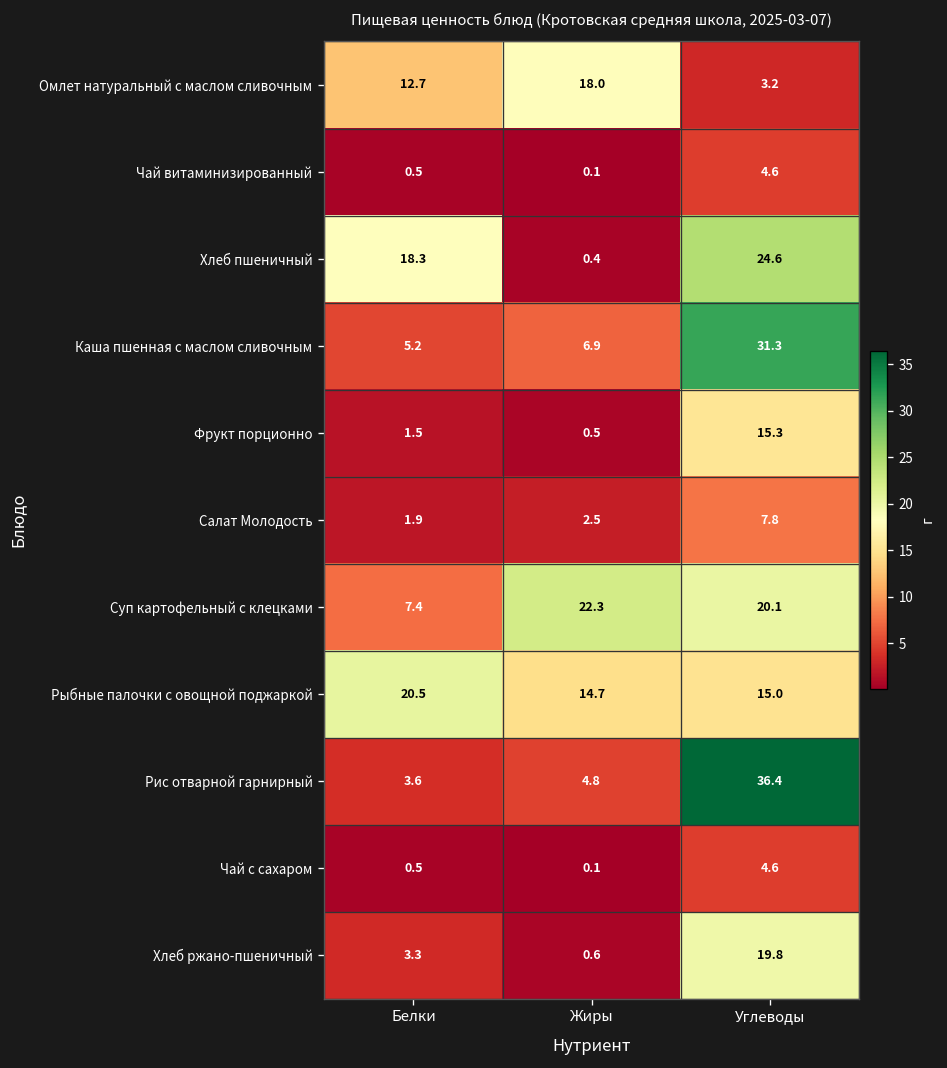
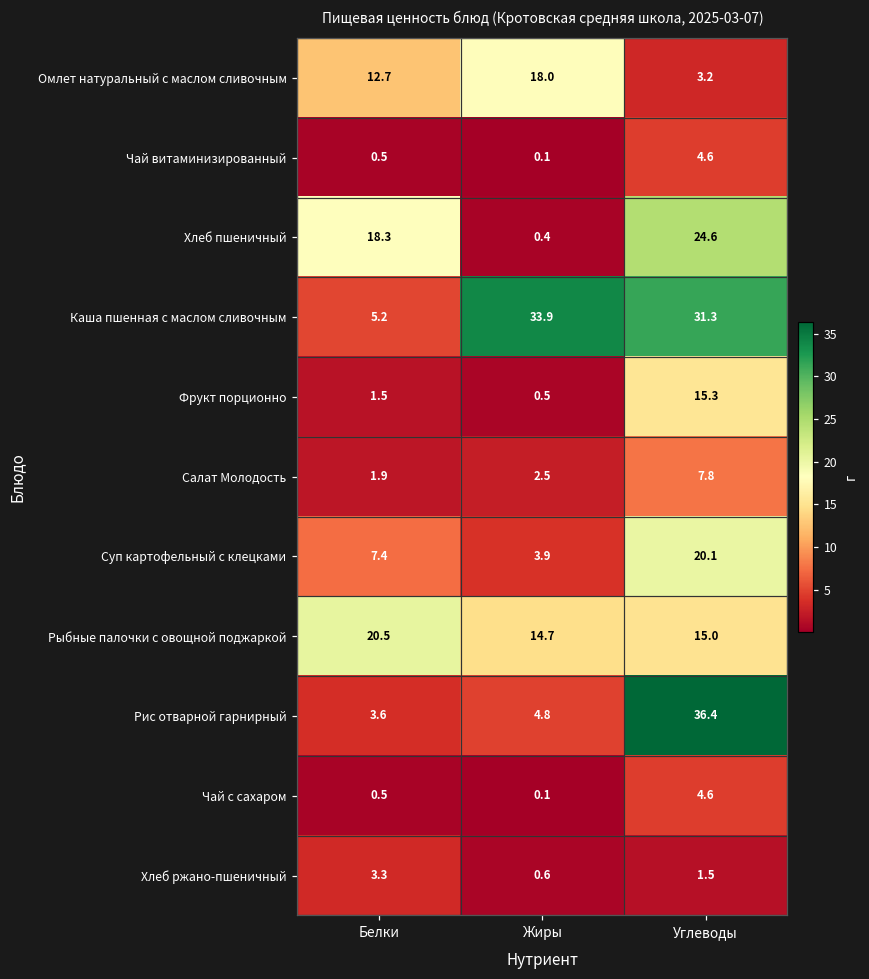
Каша пшенная с маслом сливочным, Жиры: 6.9 -> 33.9
Суп картофельный с клецками, Жиры: 22.3 -> 3.9
Хлеб ржано-пшеничный, Углеводы: 19.8 -> 1.5
